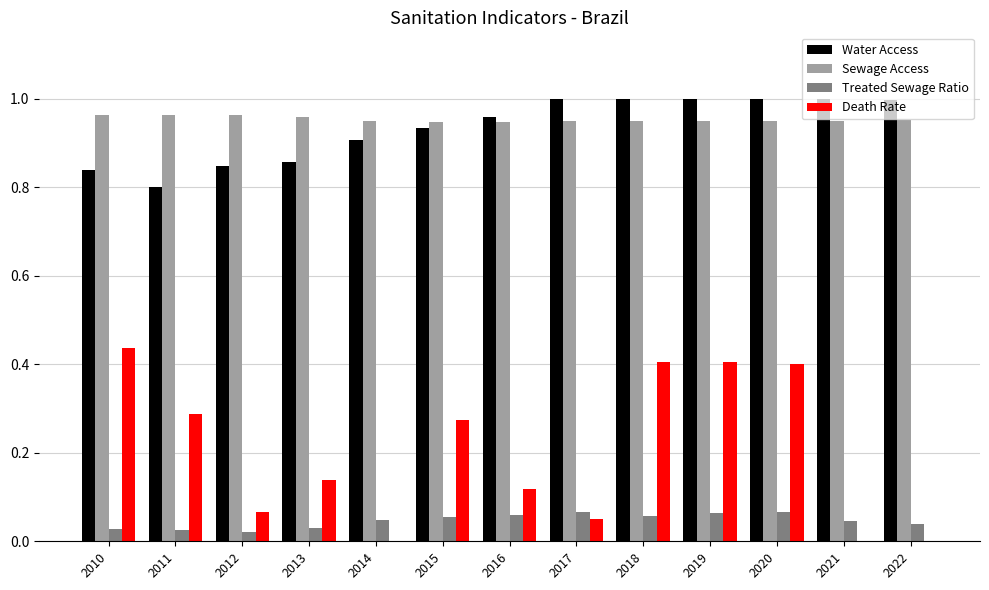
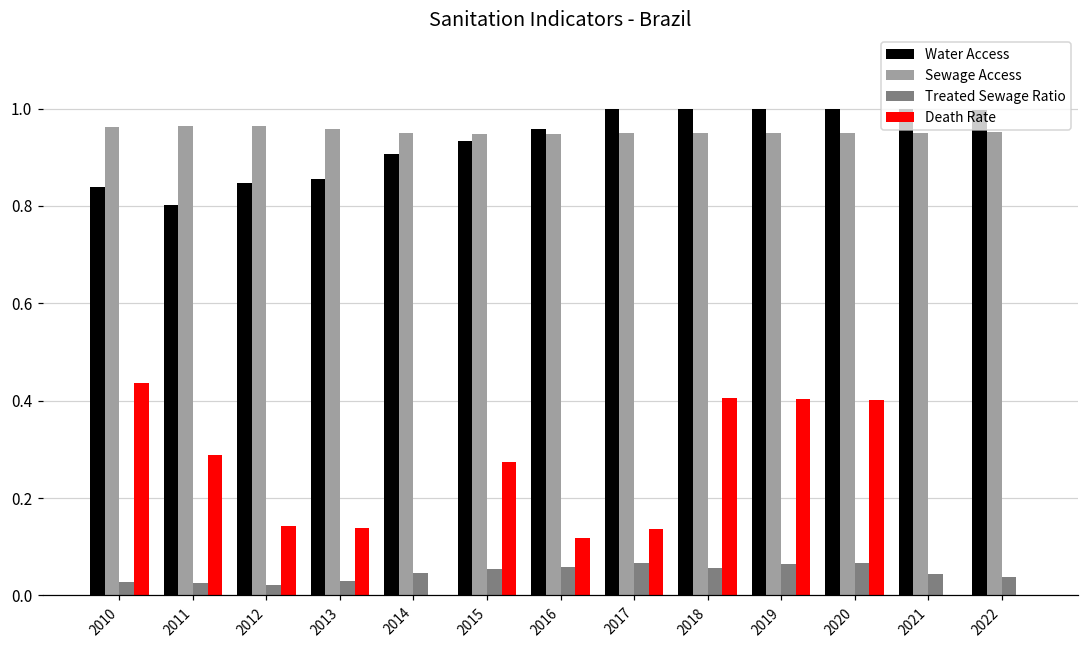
Death Rate, 2012: 0.07 -> 0.14
Death Rate, 2017: 0.05 -> 0.14
